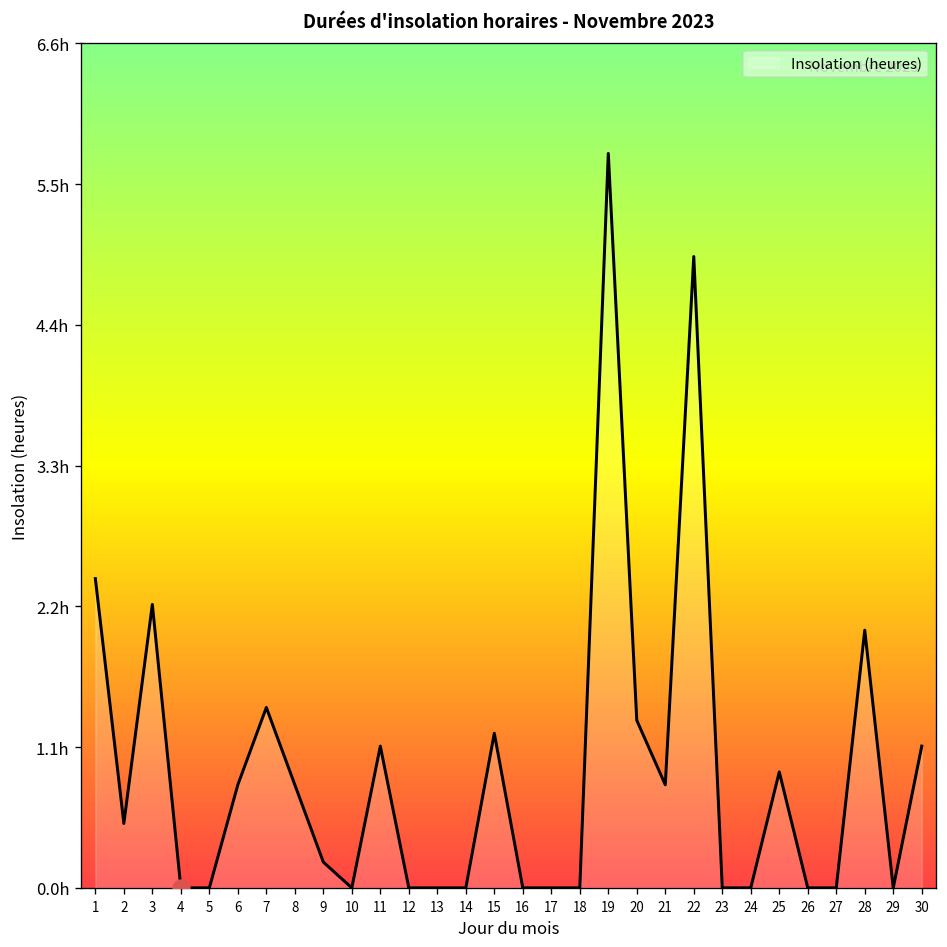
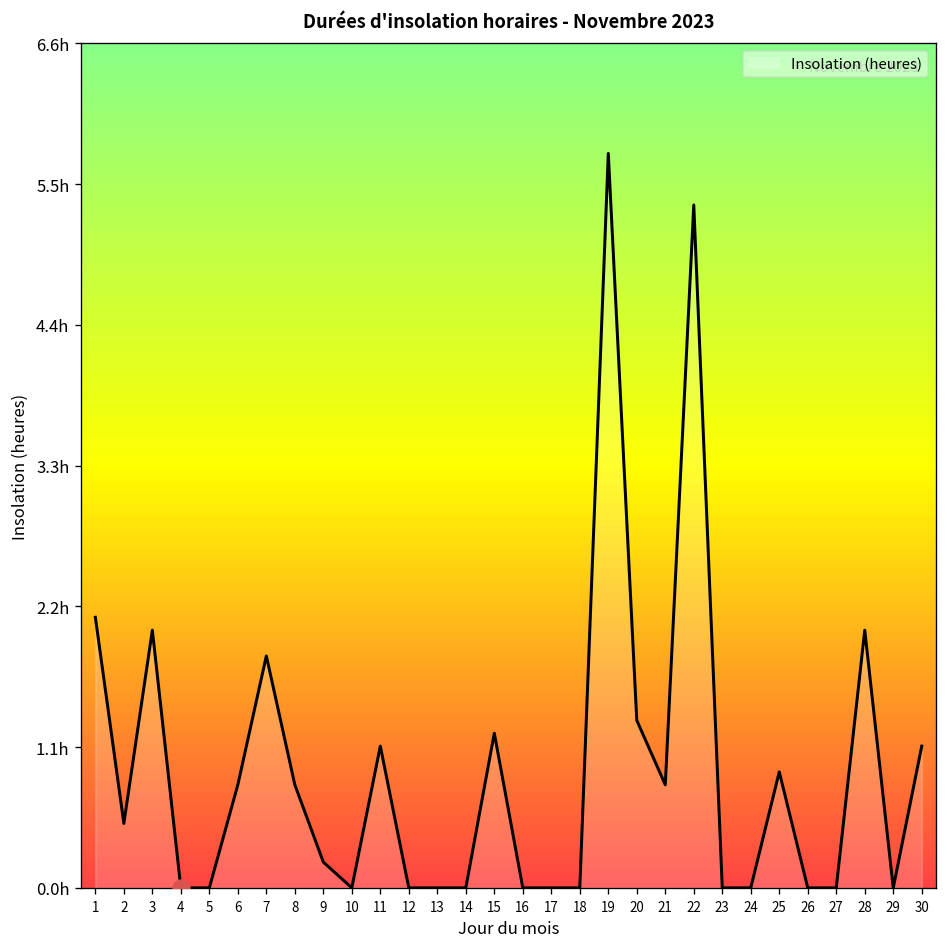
Insolation (heures), 1: 2.4h -> 2.1h
Insolation (heures), 3: 2.2h -> 2.0h
Insolation (heures), 7: 1.4h -> 1.8h
Insolation (heures), 22: 4.9h -> 5.3h
